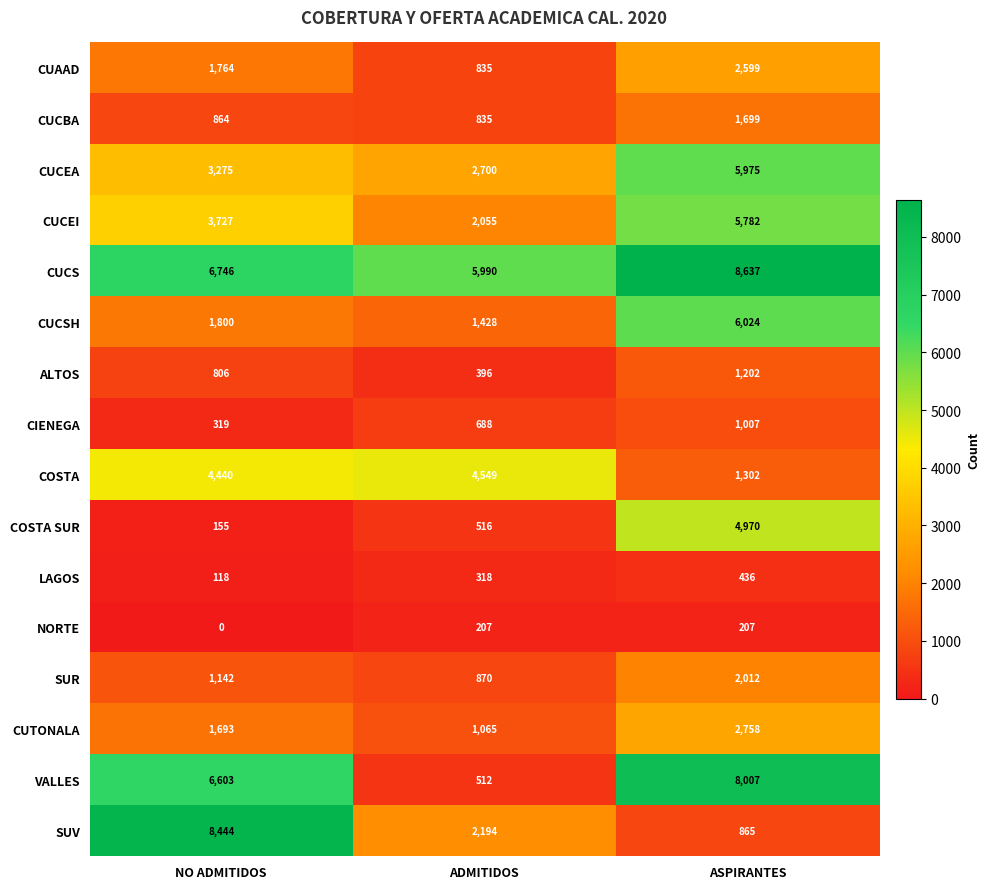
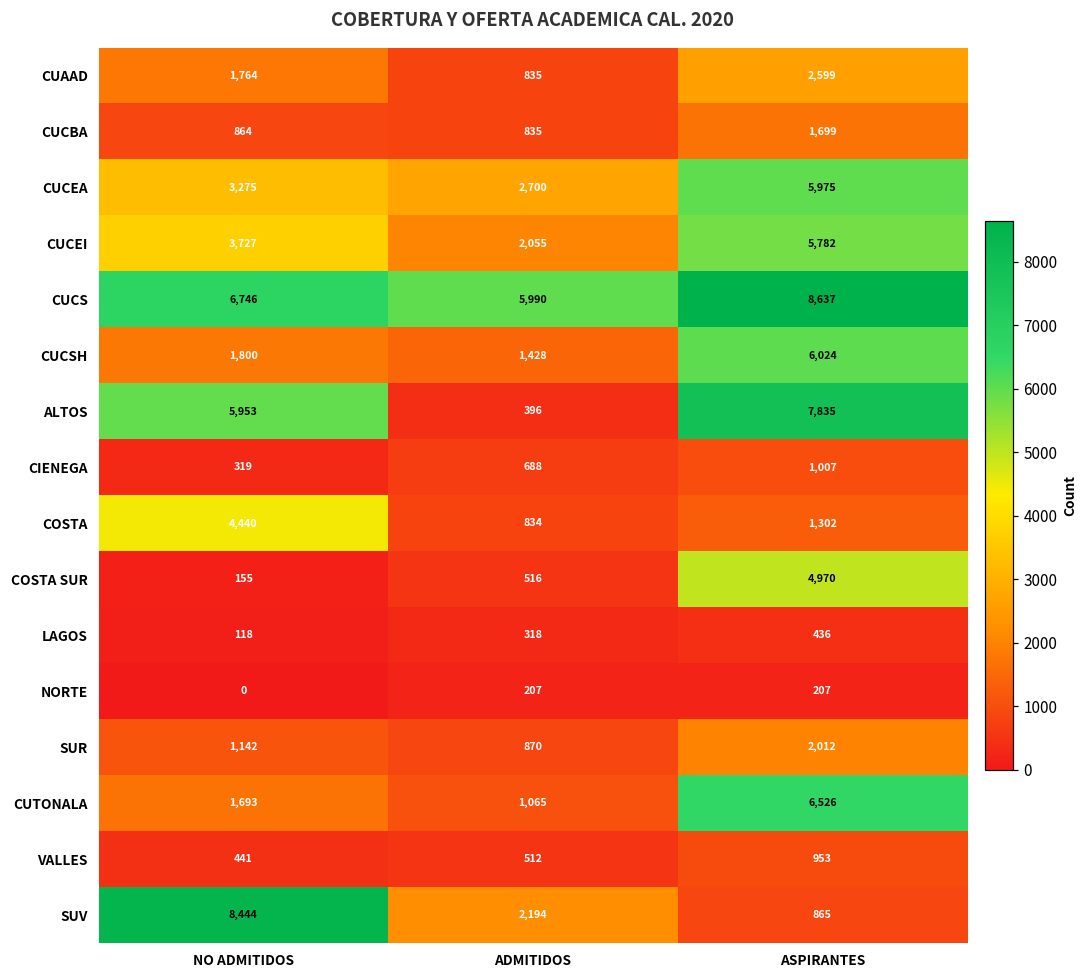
ALTOS, NO ADMITIDOS: 806 -> 5,953
ALTOS, ASPIRANTES: 1,202 -> 7,835
COSTA, ADMITIDOS: 4,549 -> 834
CUTONALA, ASPIRANTES: 2,758 -> 6,526
VALLES, NO ADMITIDOS: 6,603 -> 441
VALLES, ASPIRANTES: 8,007 -> 953
